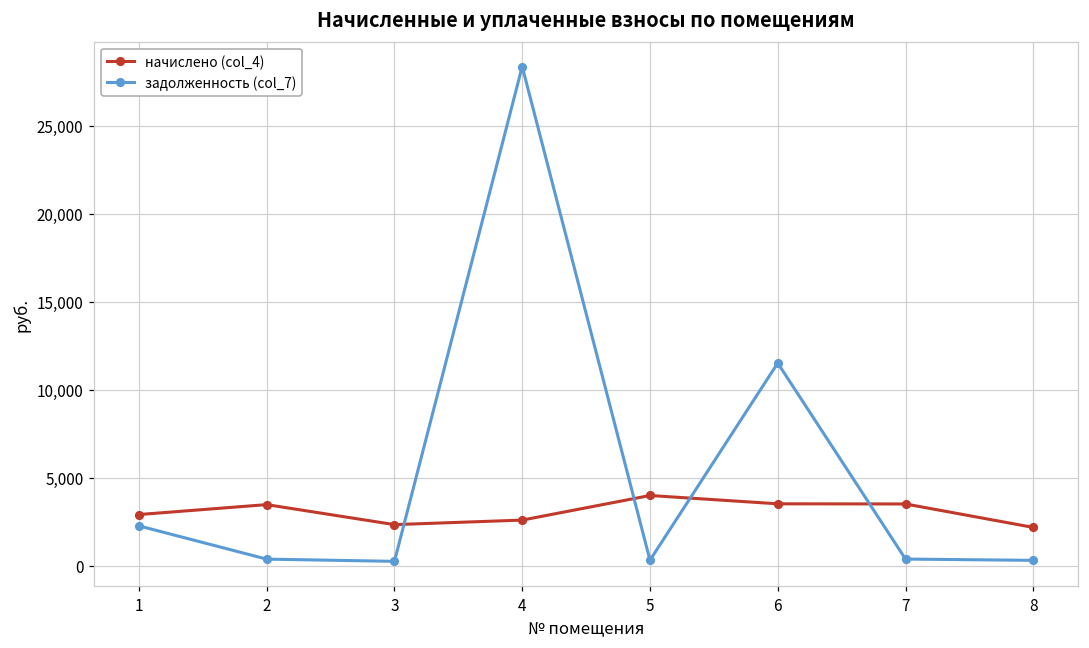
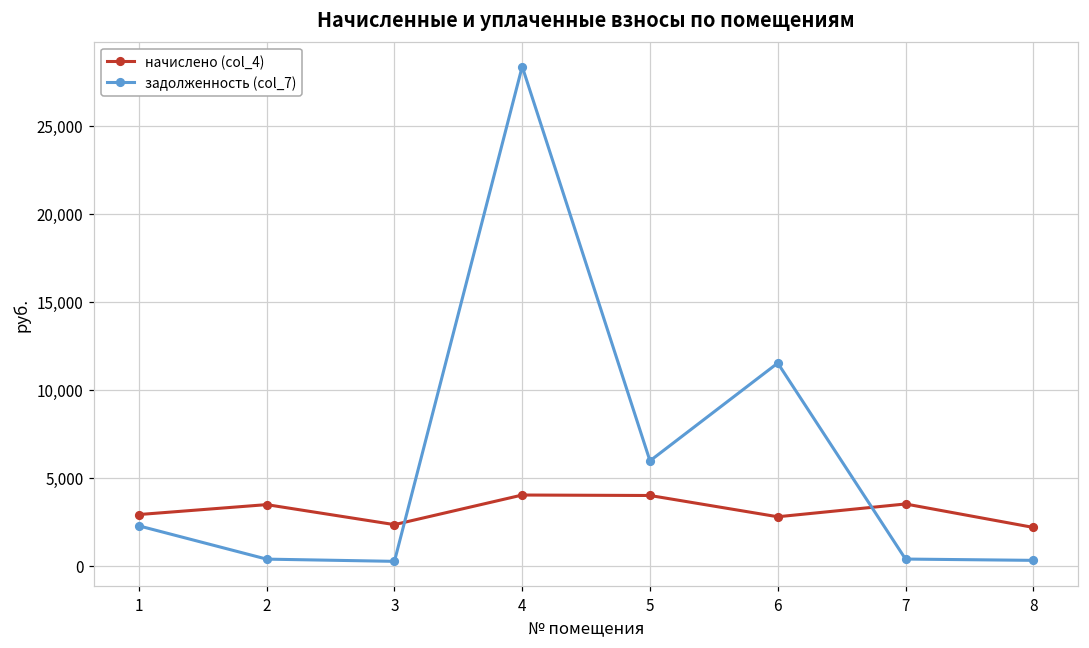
начислено (col_4), 4: 2,600 -> 4,000
задолженность (col_7), 5: 300 -> 6,000
начислено (col_4), 6: 3,500 -> 2,800
